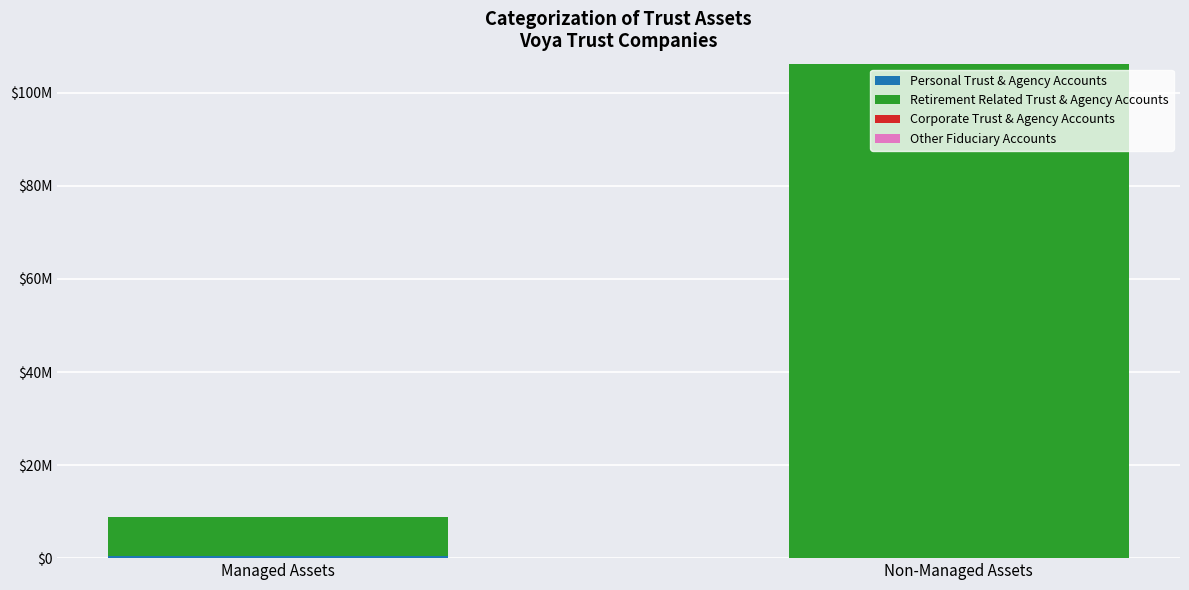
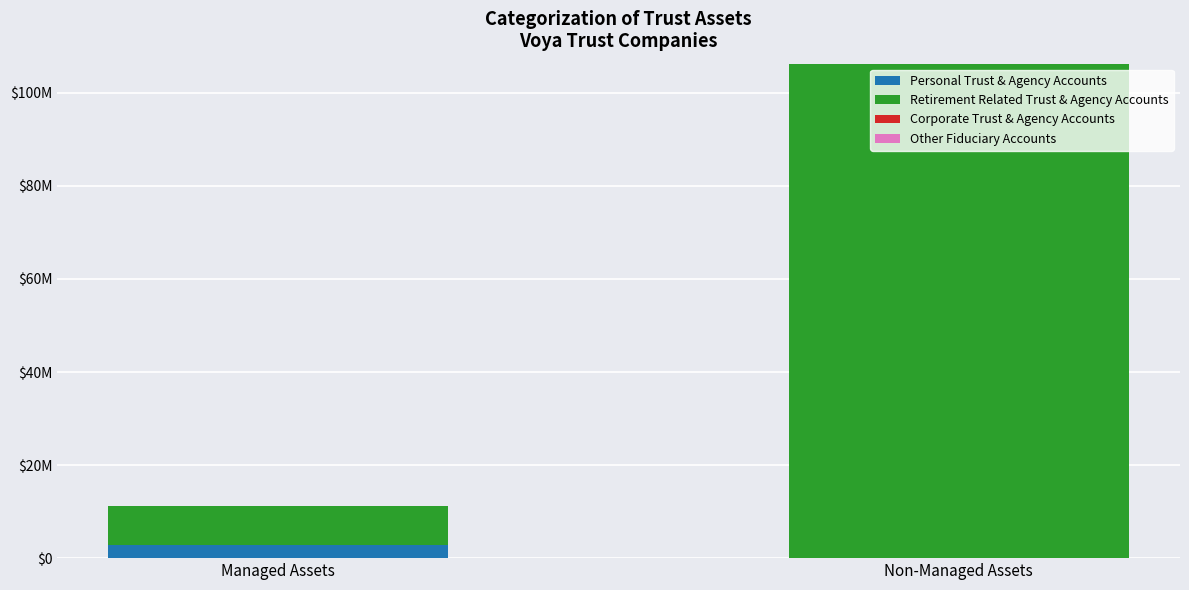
Personal Trust & Agency Accounts, Managed Assets: $0 -> $3000000
